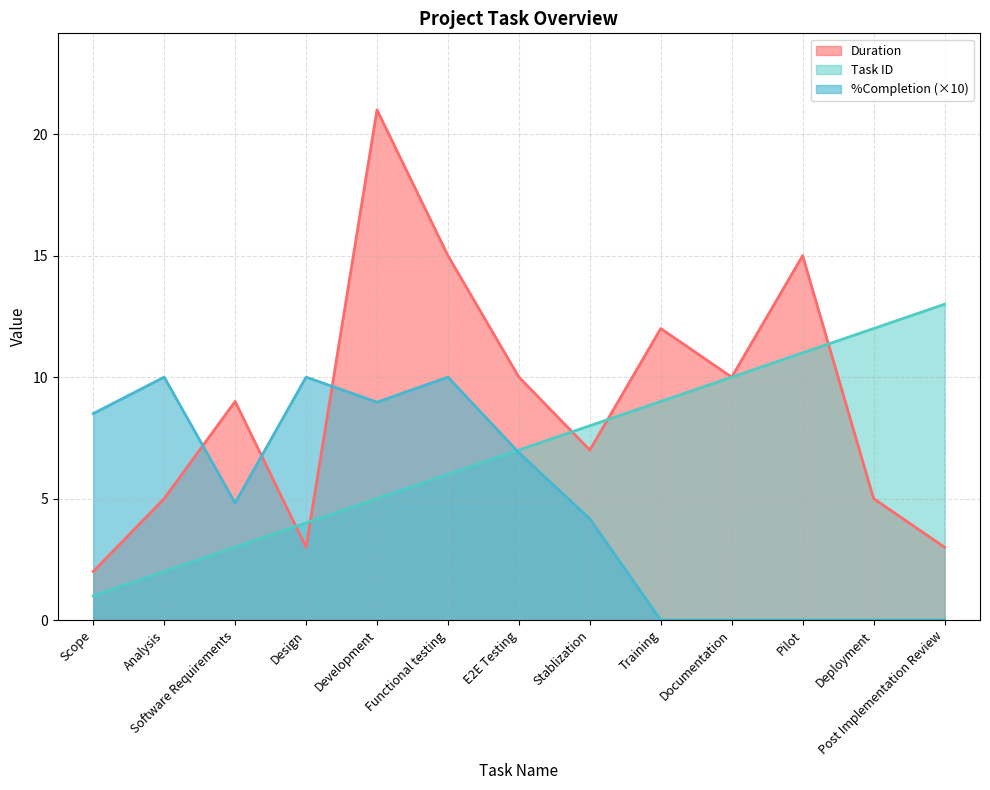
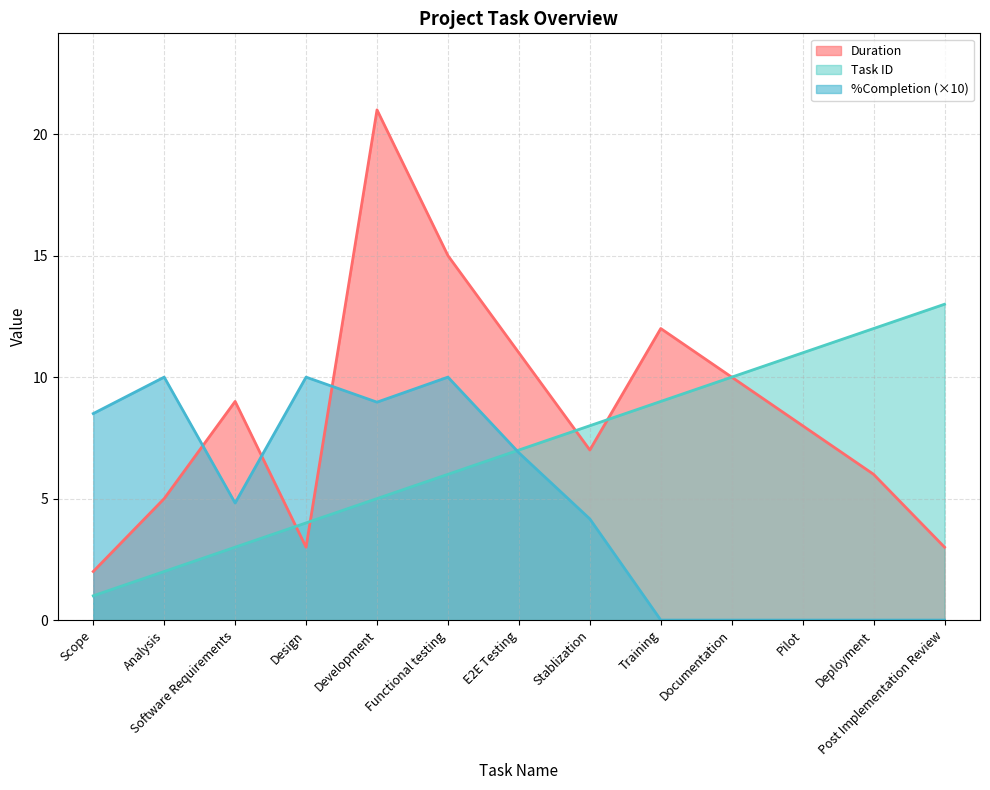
Duration, E2E Testing: 10 -> 11
Duration, Pilot: 15 -> 8
Duration, Deployment: 5 -> 6
